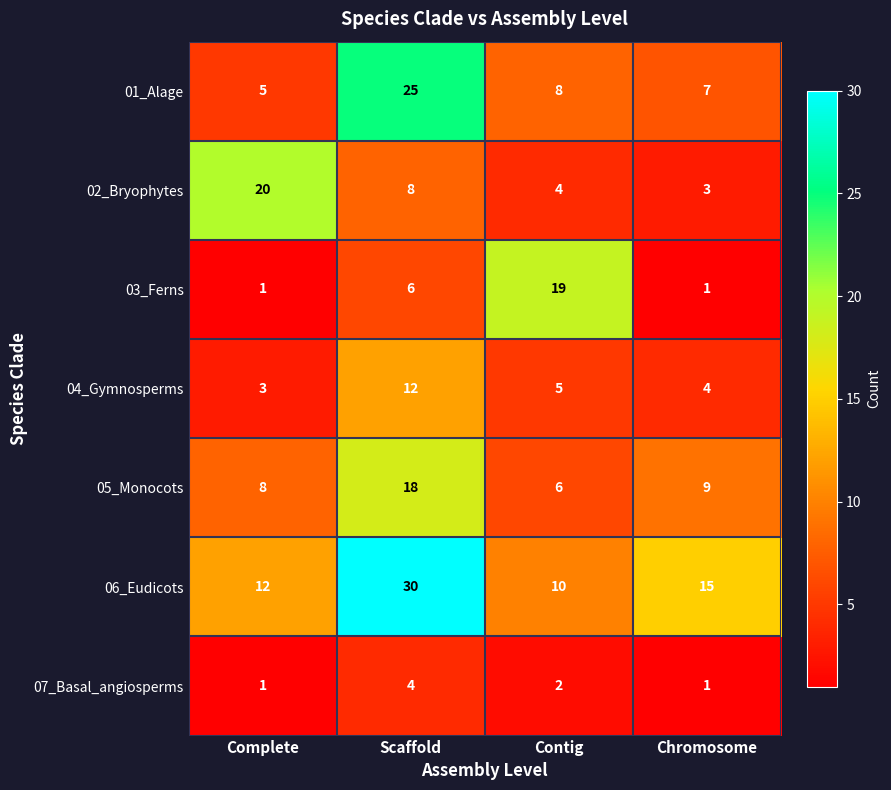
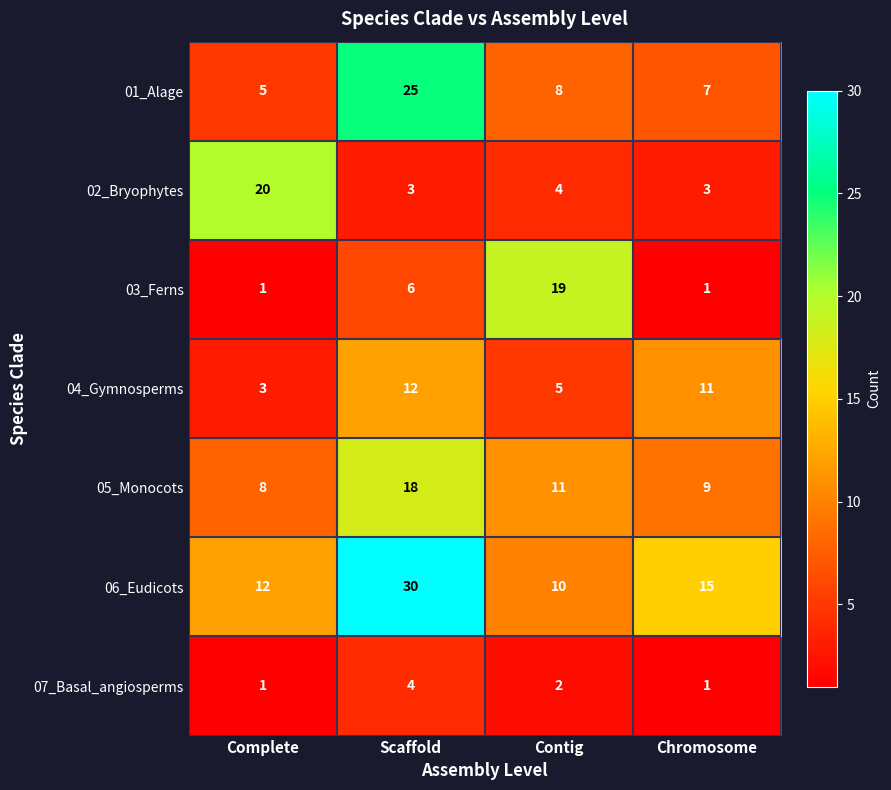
02_Bryophytes, Scaffold: 8 -> 3
04_Gymnosperms, Chromosome: 4 -> 11
05_Monocots, Contig: 6 -> 11
